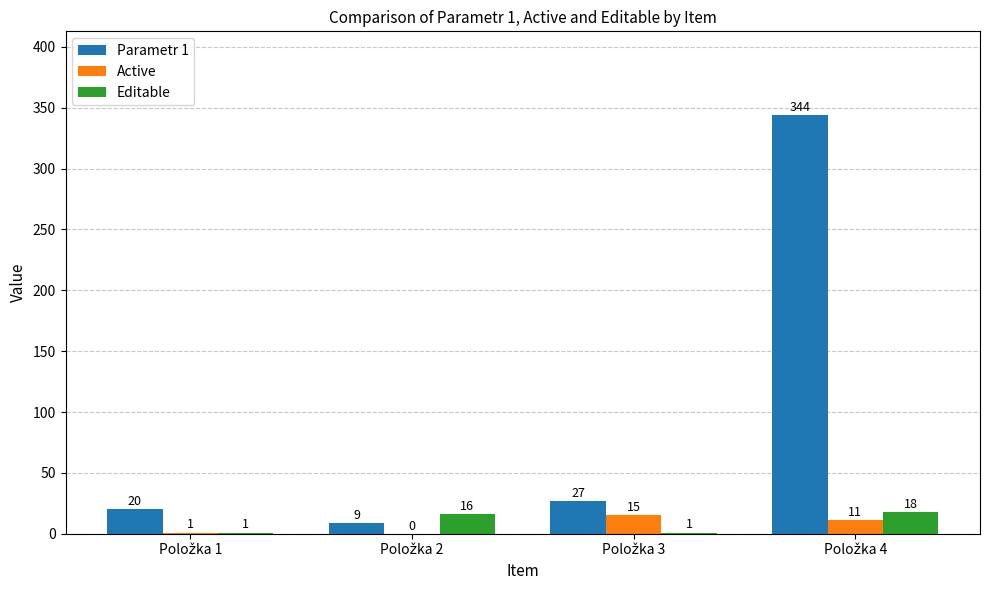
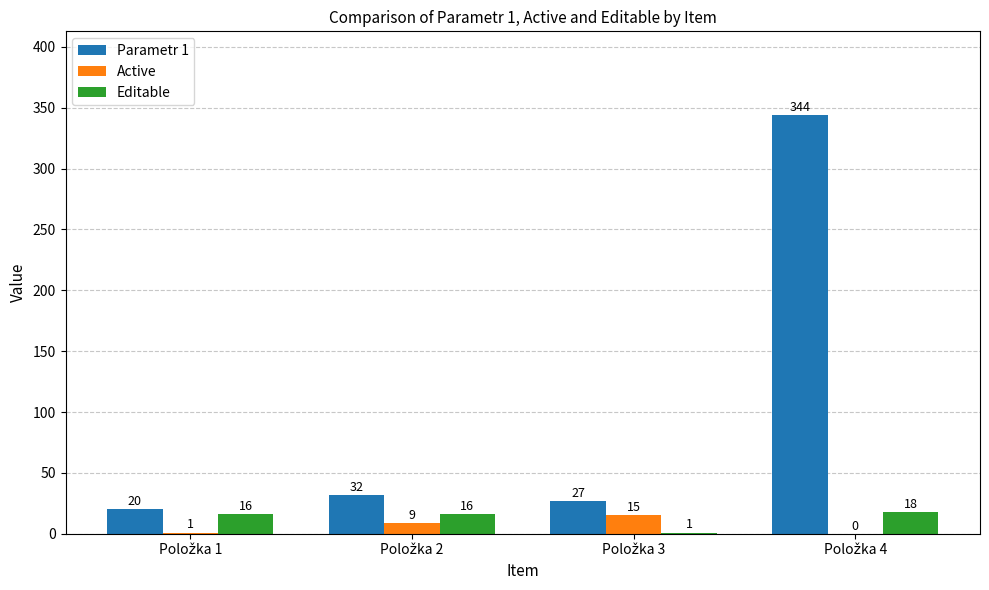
Editable, Položka 1: 1 -> 16
Parametr 1, Položka 2: 9 -> 32
Active, Položka 2: 0 -> 9
Active, Položka 4: 11 -> 0
